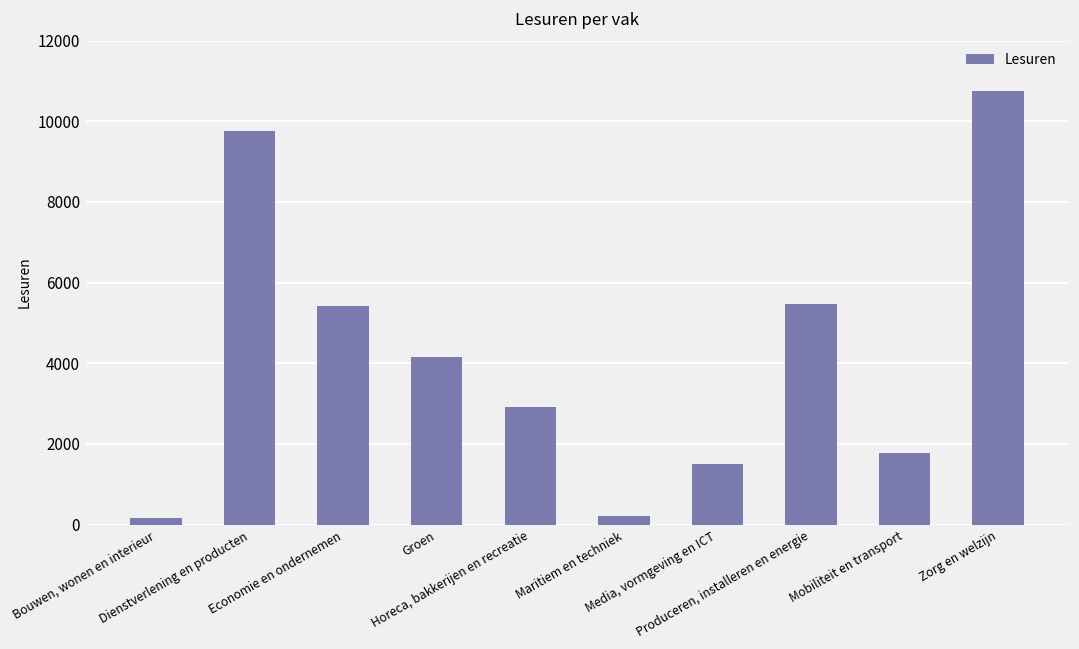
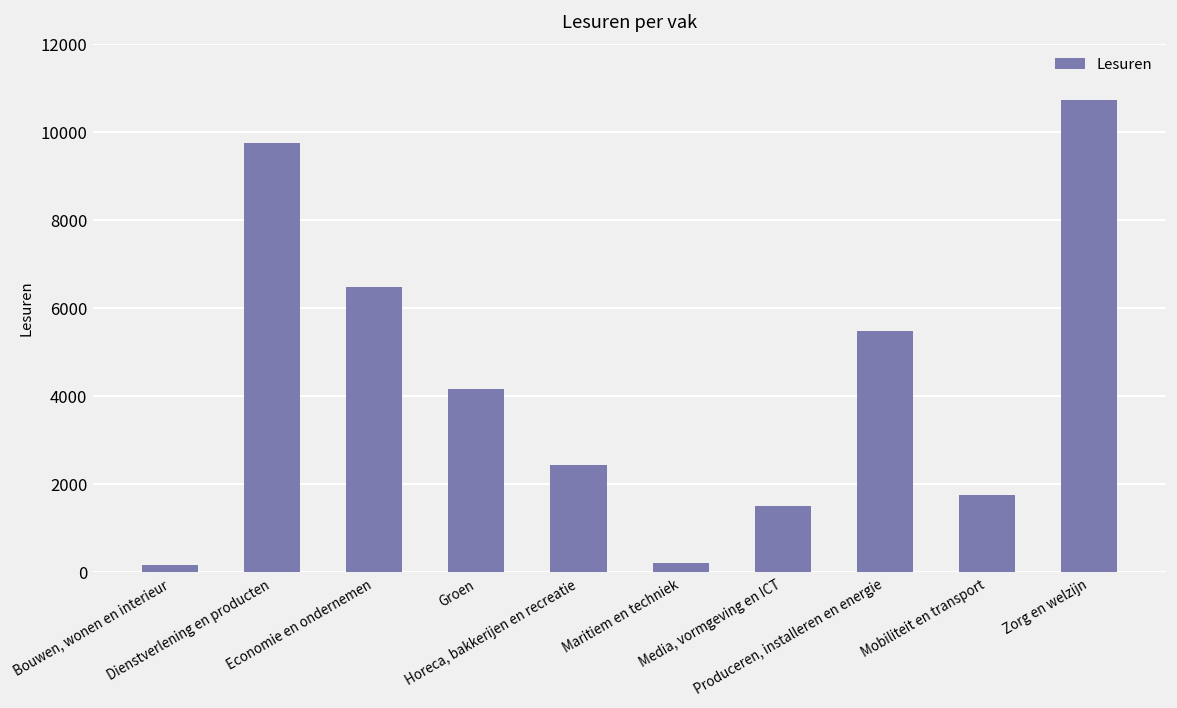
Economie en ondernemen: 5400 -> 6500
Horeca, bakkerijen en recreatie: 2900 -> 2400
